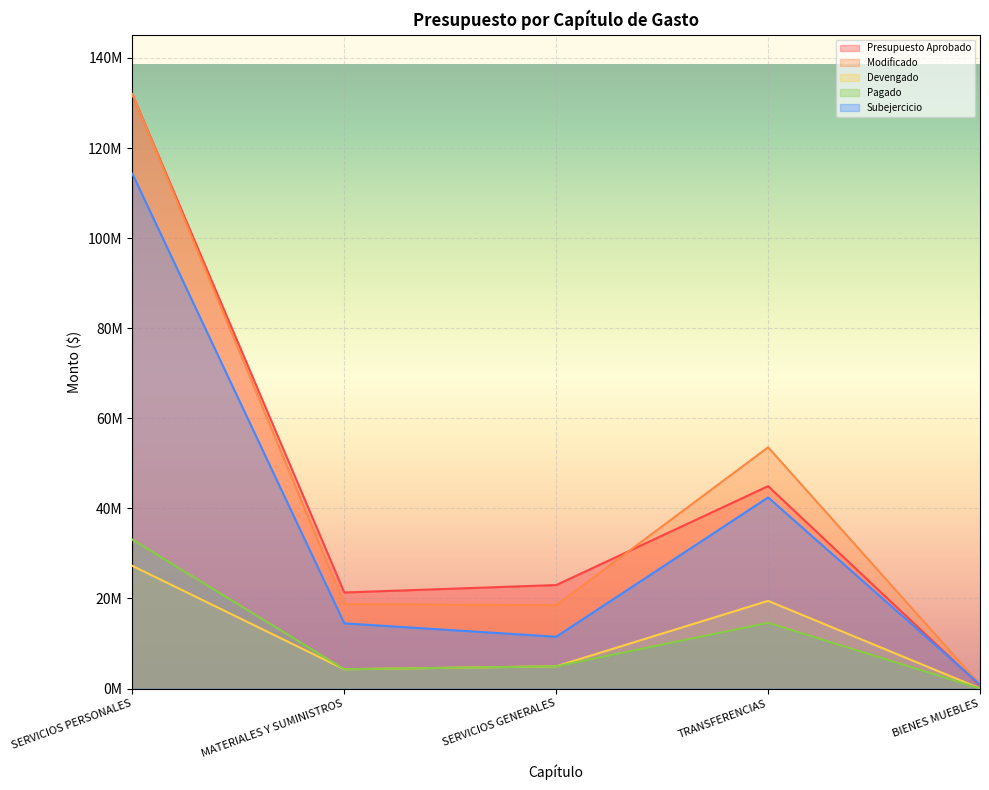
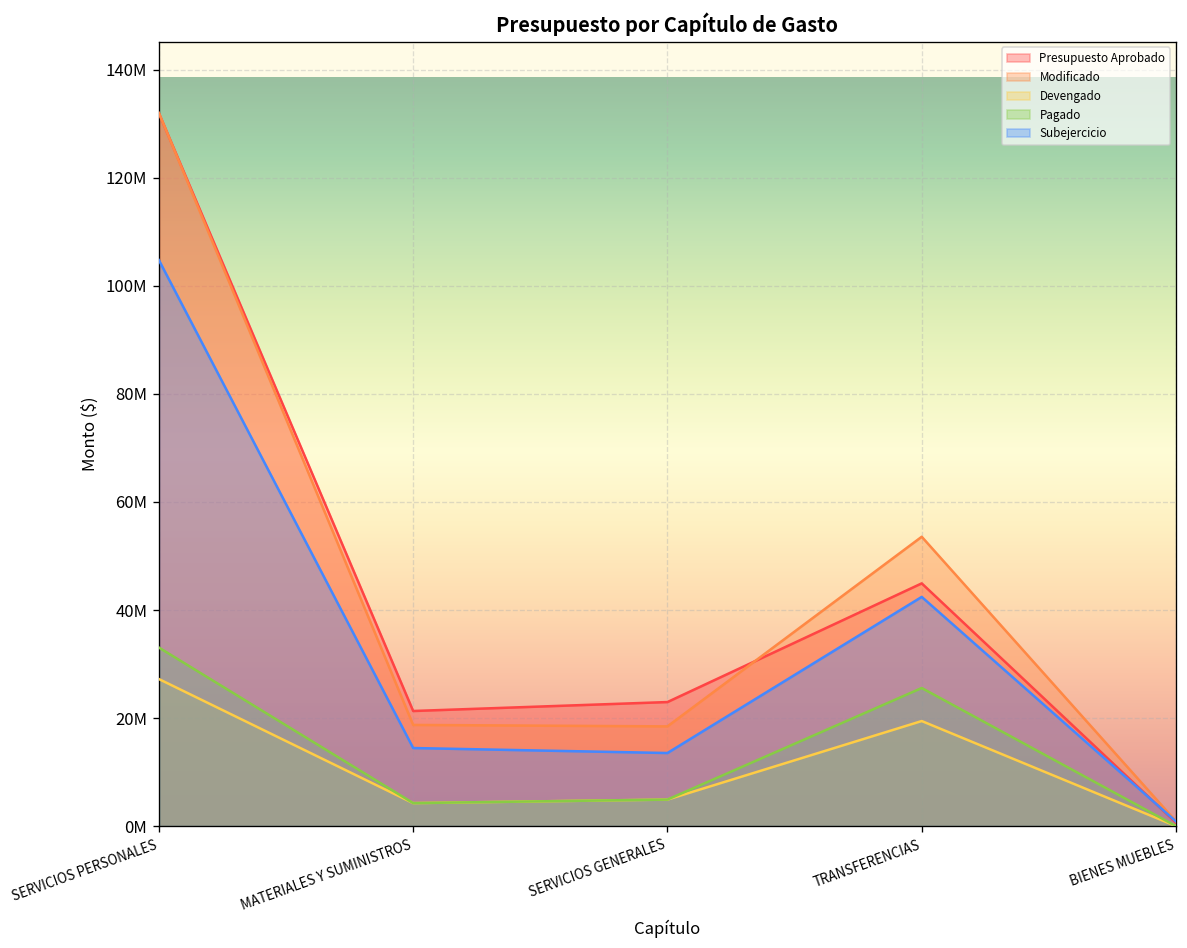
Subejercicio, SERVICIOS PERSONALES: 114000000 -> 105000000
Subejercicio, SERVICIOS GENERALES: 11000000 -> 14000000
Pagado, TRANSFERENCIAS: 15000000 -> 26000000
